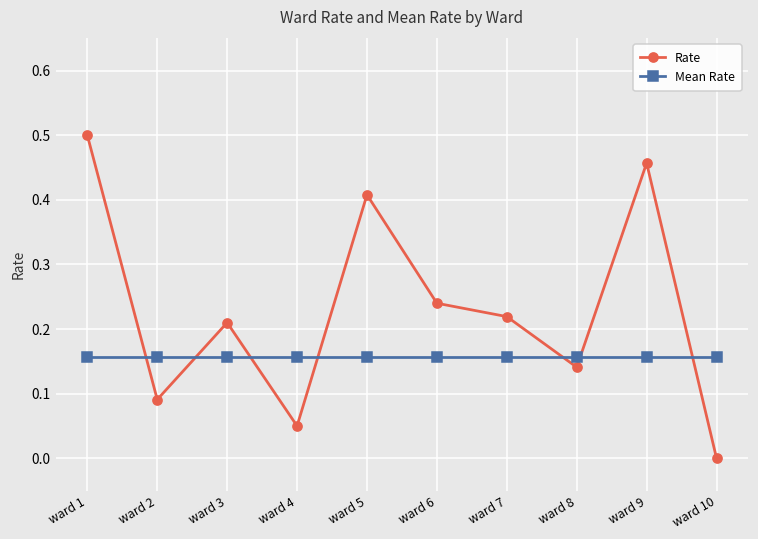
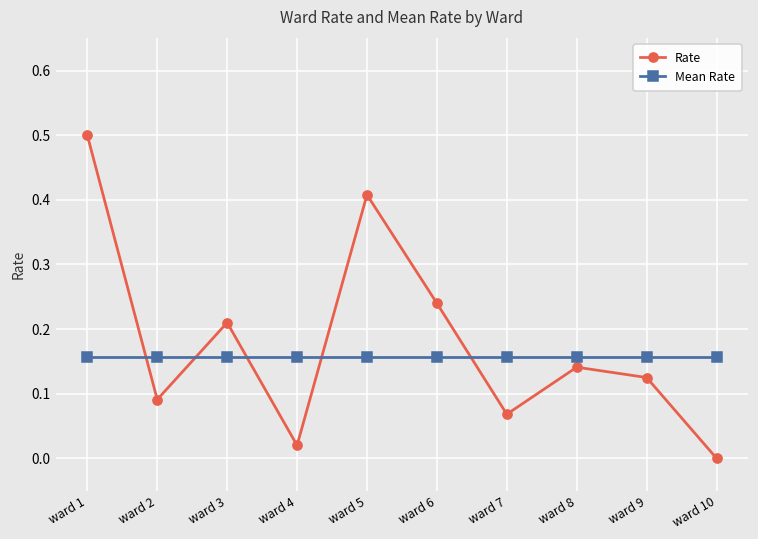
Rate, ward 4: 0.05 -> 0.02
Rate, ward 7: 0.22 -> 0.07
Rate, ward 9: 0.46 -> 0.13
